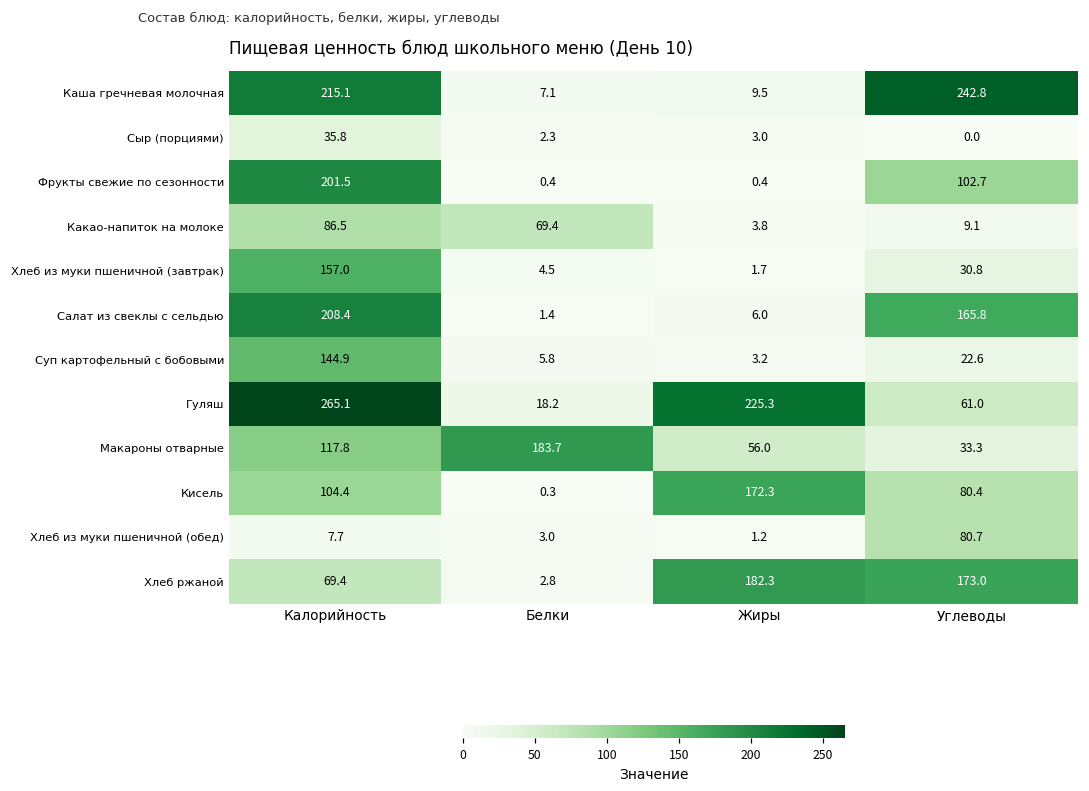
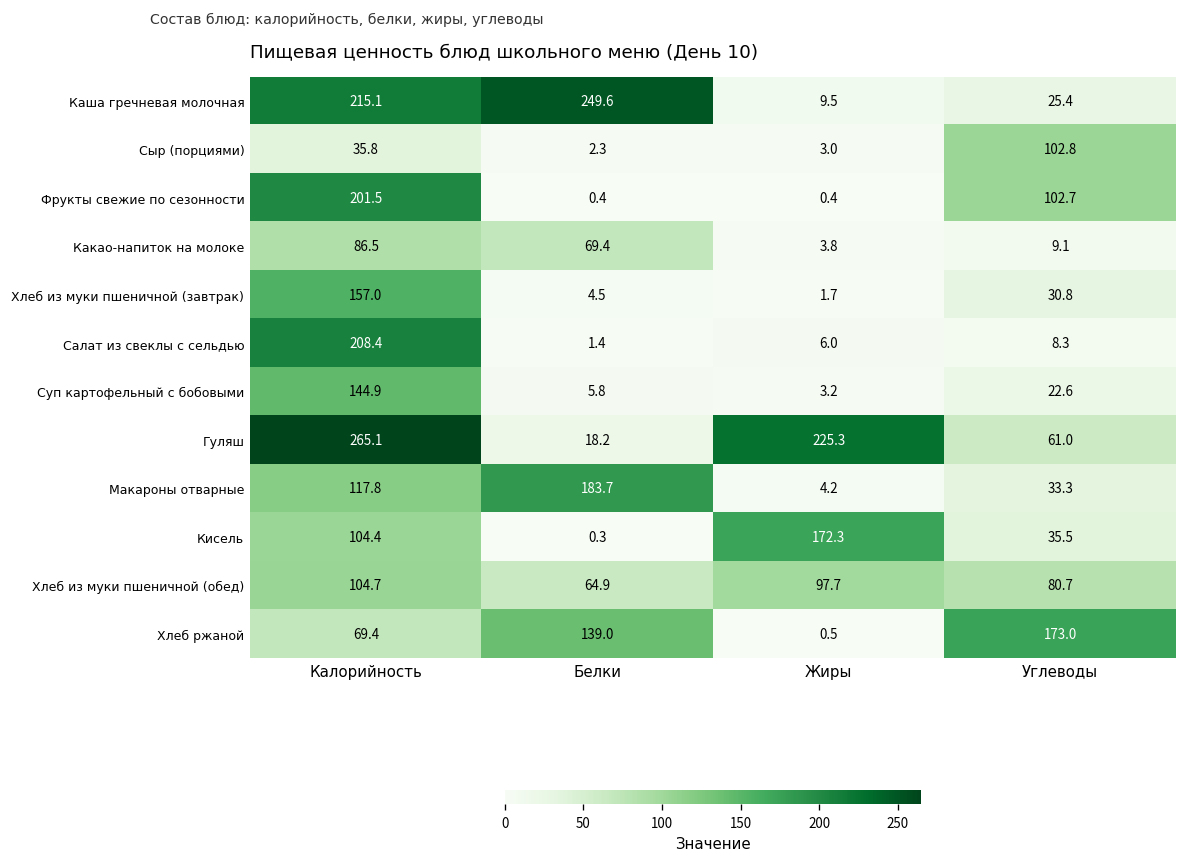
Каша гречневая молочная, Белки: 7.1 -> 249.6
Каша гречневая молочная, Углеводы: 242.8 -> 25.4
Сыр (порциями), Углеводы: 0.0 -> 102.8
Салат из свеклы с сельдью, Углеводы: 165.8 -> 8.3
Макароны отварные, Жиры: 56.0 -> 4.2
Кисель, Углеводы: 80.4 -> 35.5
Хлеб из муки пшеничной (обед), Калорийность: 7.7 -> 104.7
Хлеб из муки пшеничной (обед), Белки: 3.0 -> 64.9
Хлеб из муки пшеничной (обед), Жиры: 1.2 -> 97.7
Хлеб ржаной, Белки: 2.8 -> 139.0
Хлеб ржаной, Жиры: 182.3 -> 0.5
